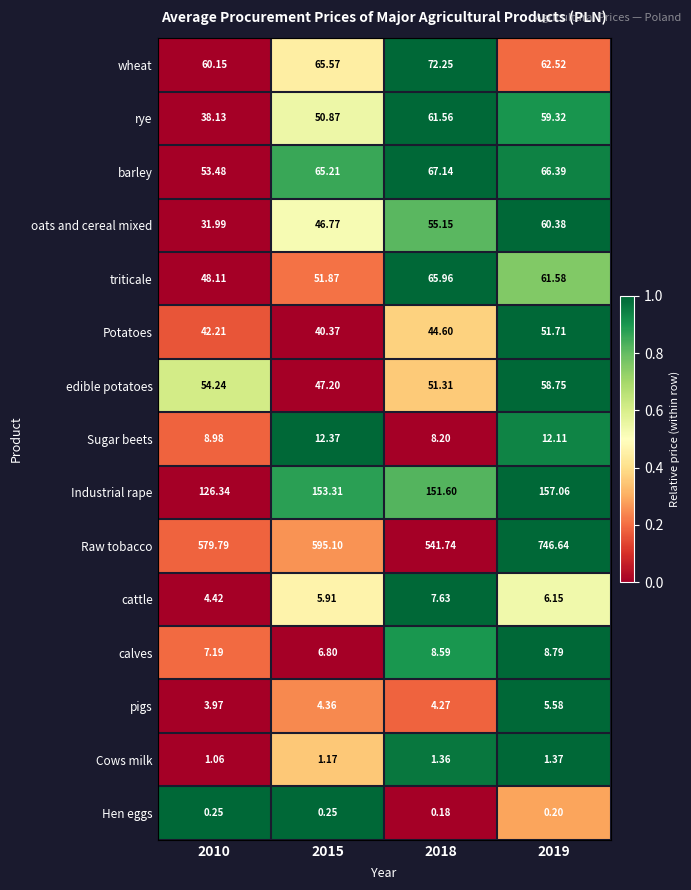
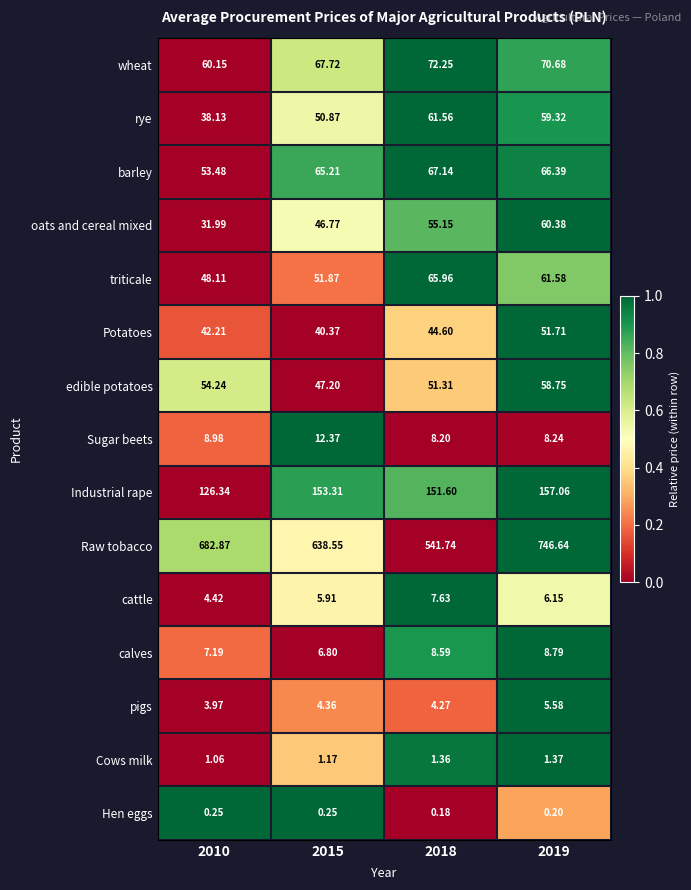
wheat, 2015: 65.57 -> 67.72
wheat, 2019: 62.52 -> 70.68
Sugar beets, 2019: 12.11 -> 8.24
Raw tobacco, 2010: 579.79 -> 682.87
Raw tobacco, 2015: 595.10 -> 638.55
